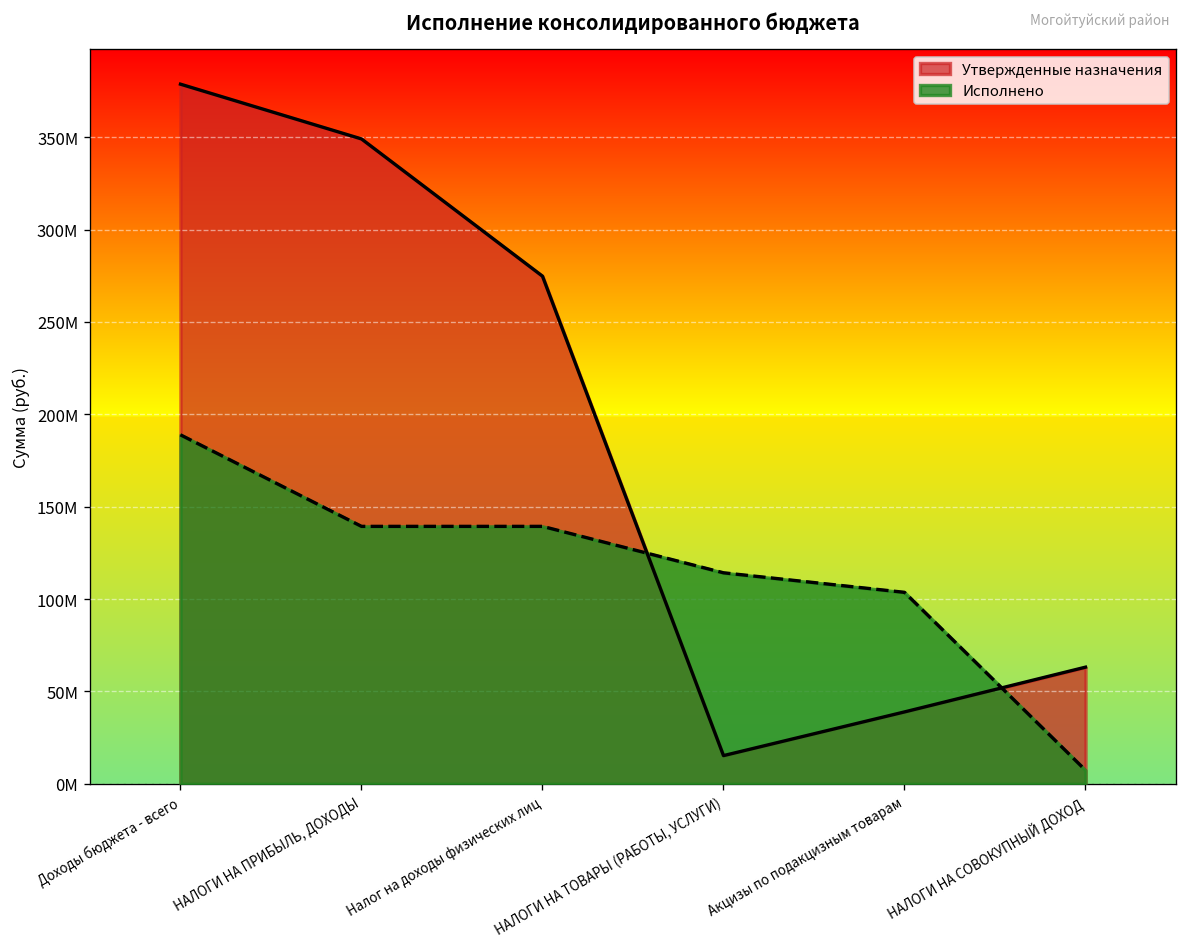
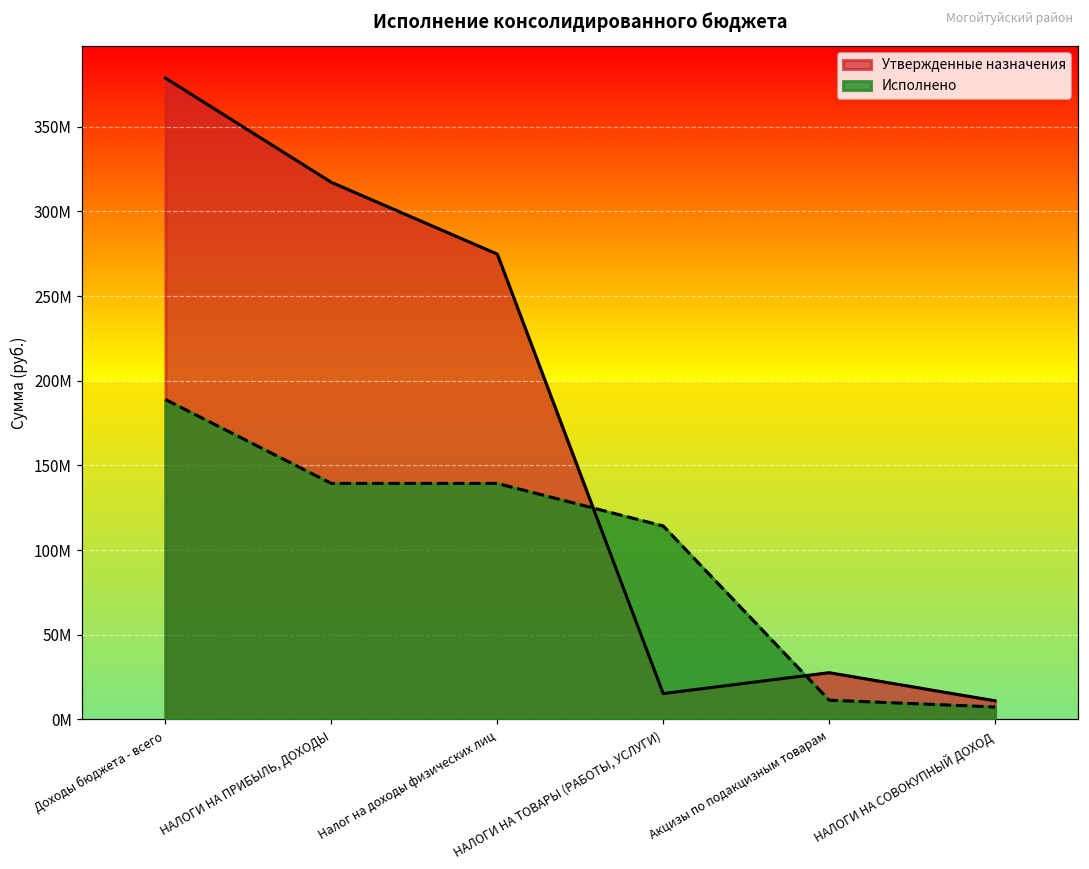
Утвержденные назначения, НАЛОГИ НА ПРИБЫЛЬ, ДОХОДЫ: 349000000 -> 317000000
Утвержденные назначения, Акцизы по подакцизным товарам: 39000000 -> 28000000
Исполнено, Акцизы по подакцизным товарам: 104000000 -> 11000000
Утвержденные назначения, НАЛОГИ НА СОВОКУПНЫЙ ДОХОД: 63000000 -> 11000000
